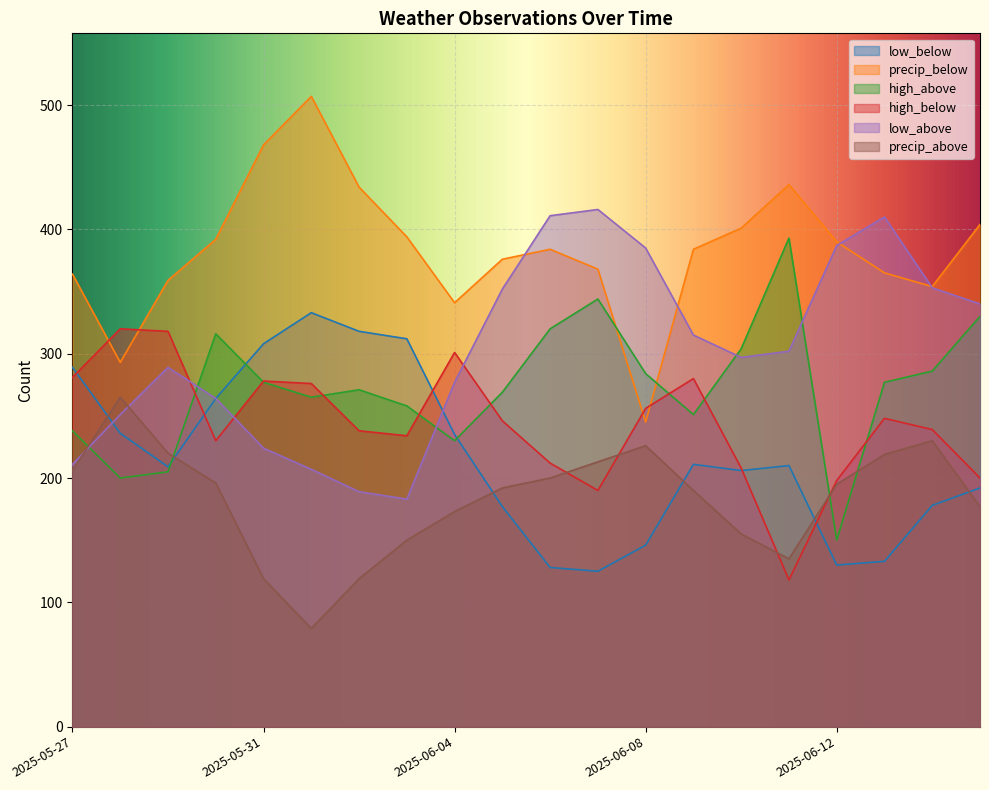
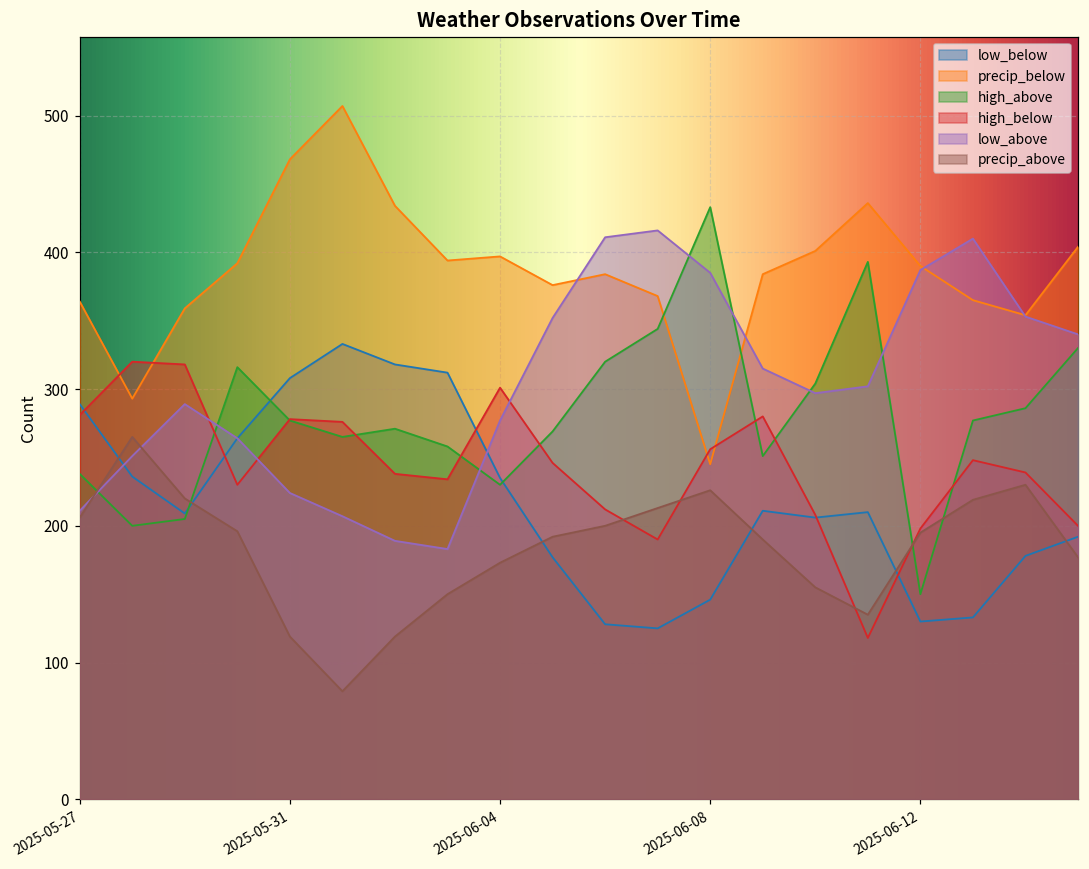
precip_below, 2025-06-04: 341 -> 397
high_above, 2025-06-08: 284 -> 433
